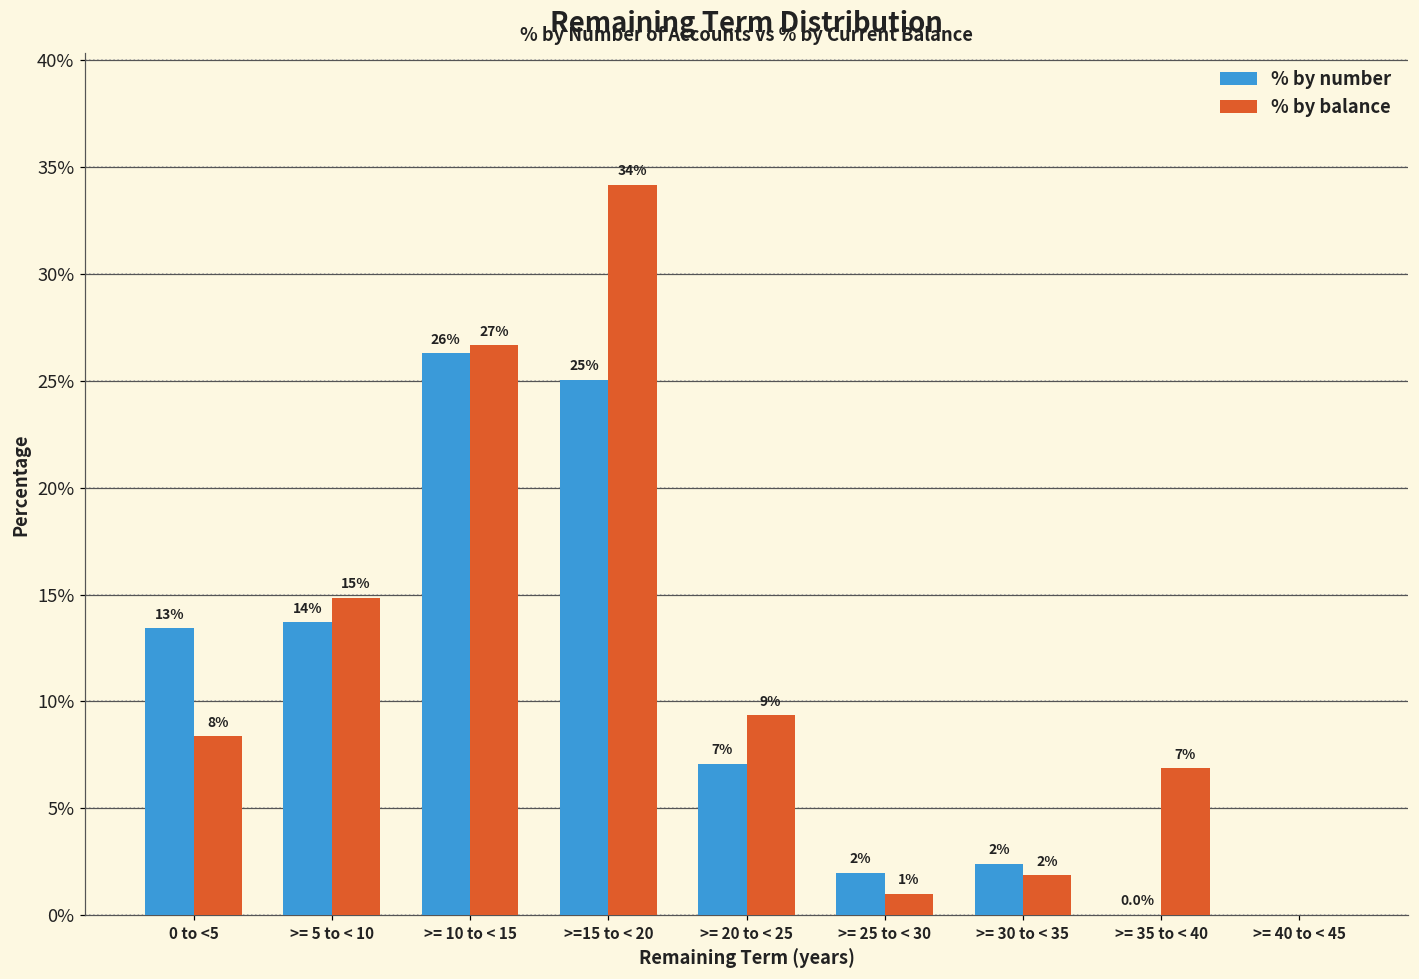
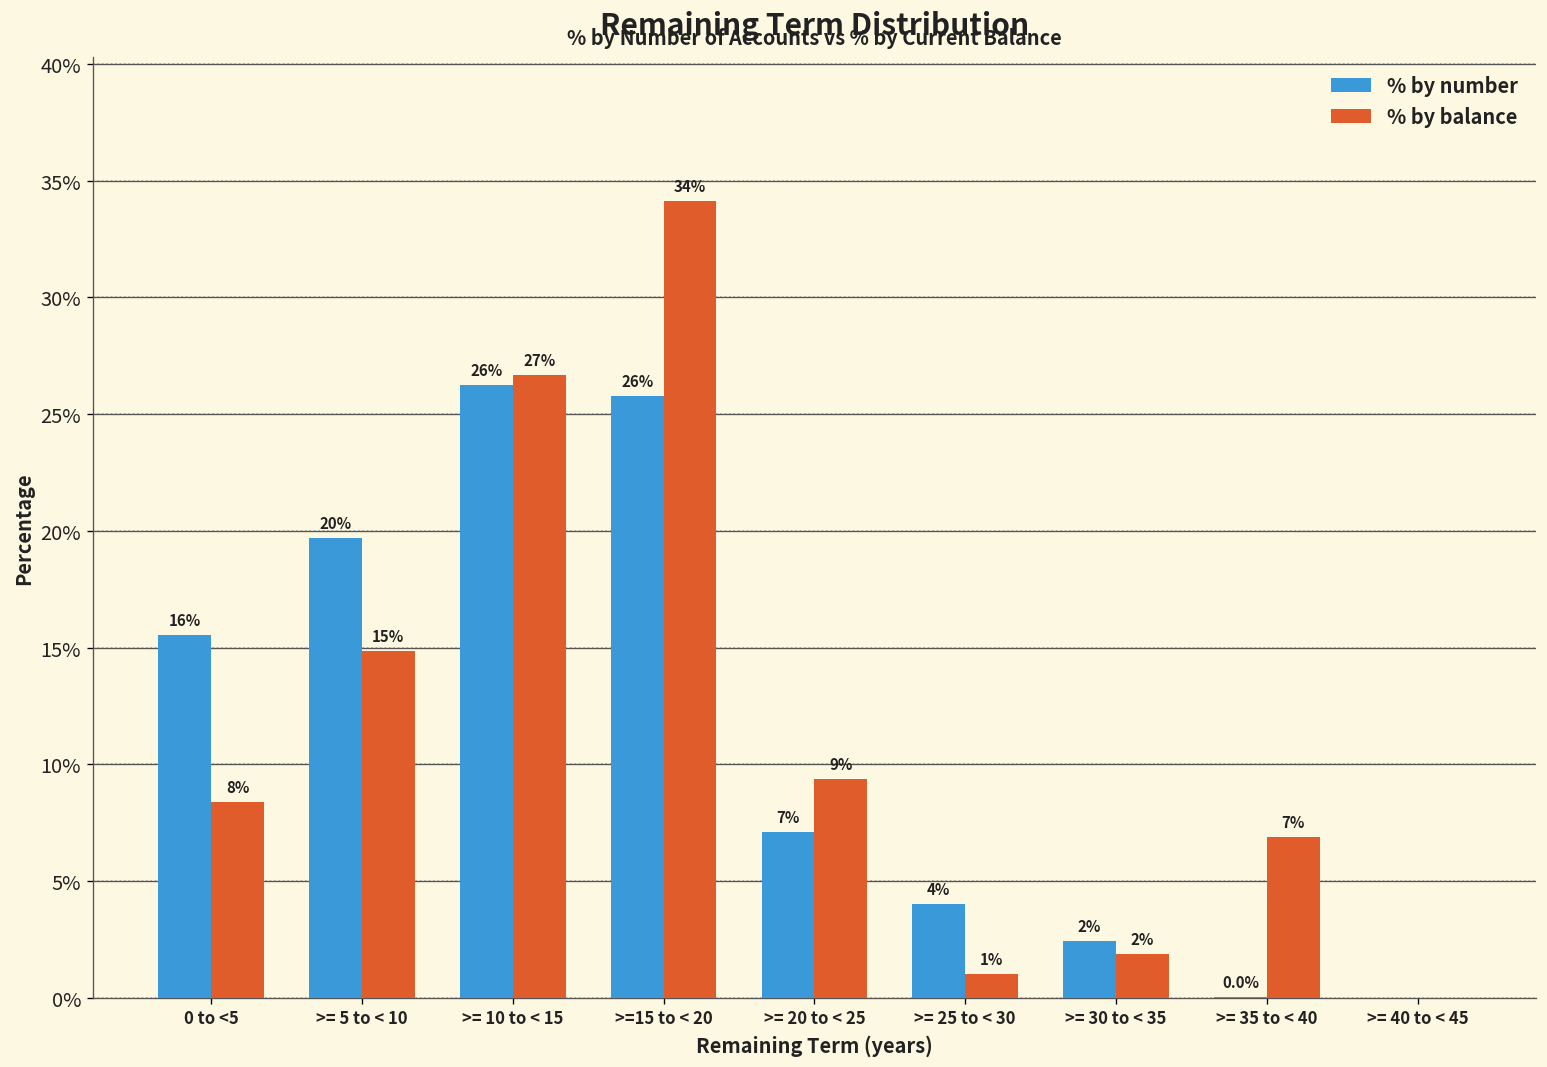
% by number, 0 to <5: 13% -> 16%
% by number, >= 5 to < 10: 14% -> 20%
% by number, >=15 to < 20: 25% -> 26%
% by number, >= 25 to < 30: 2% -> 4%
